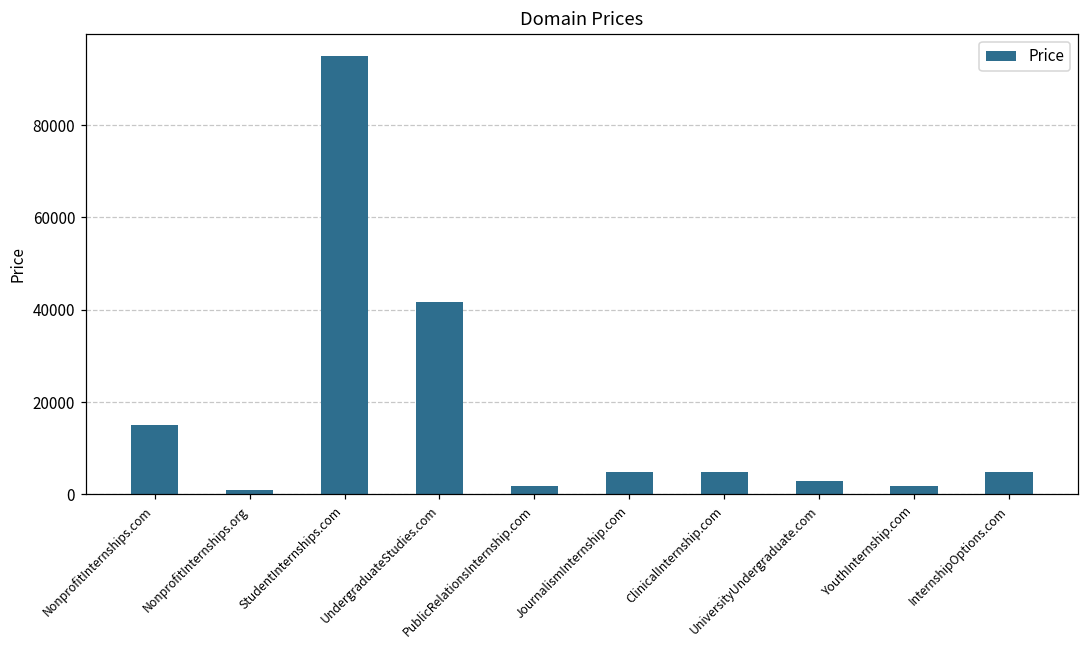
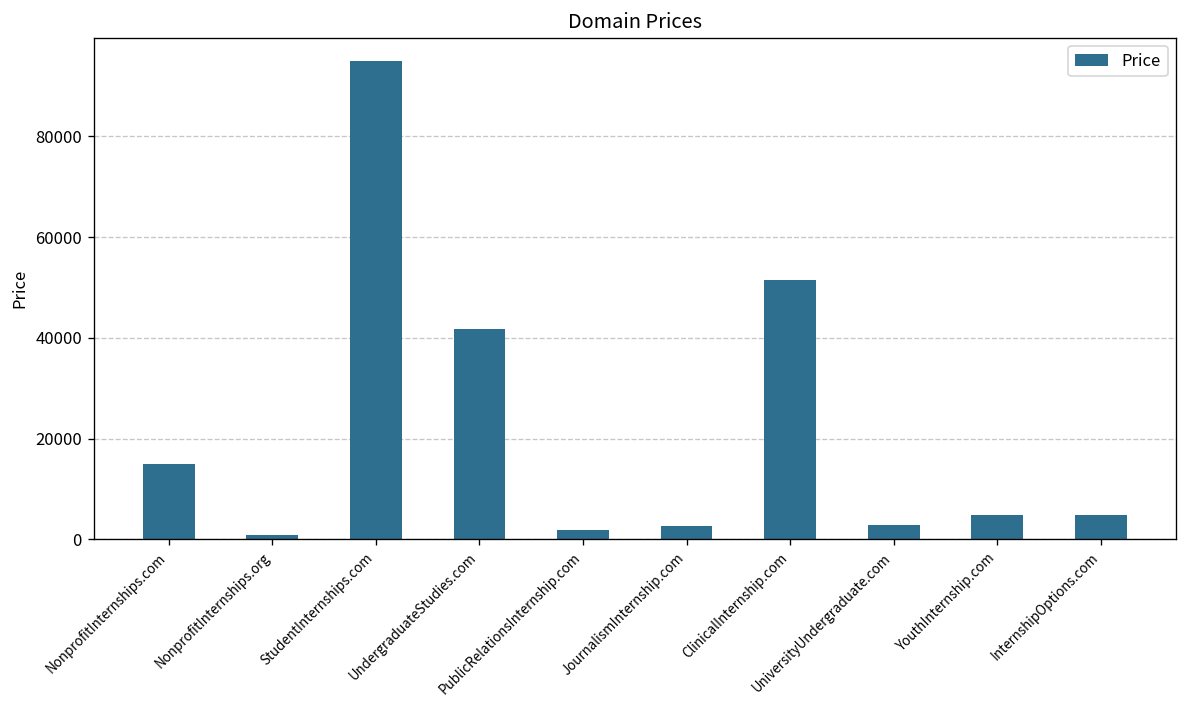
JournalismInternship.com: 5000 -> 3000
ClinicalInternship.com: 5000 -> 51000
YouthInternship.com: 2000 -> 5000
